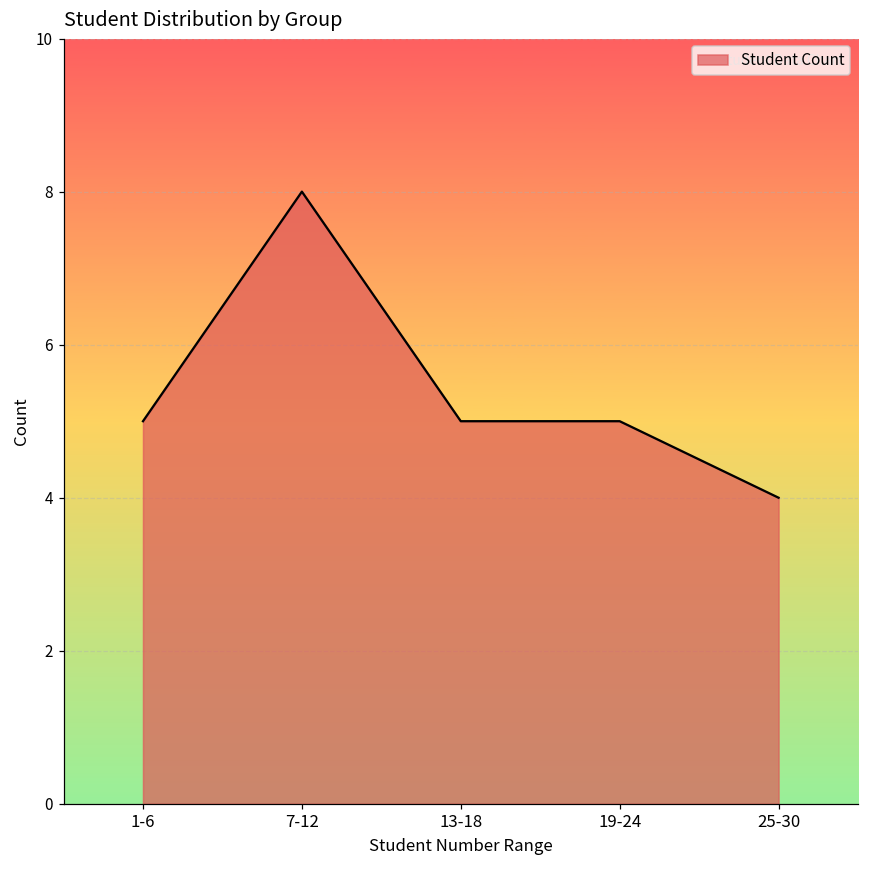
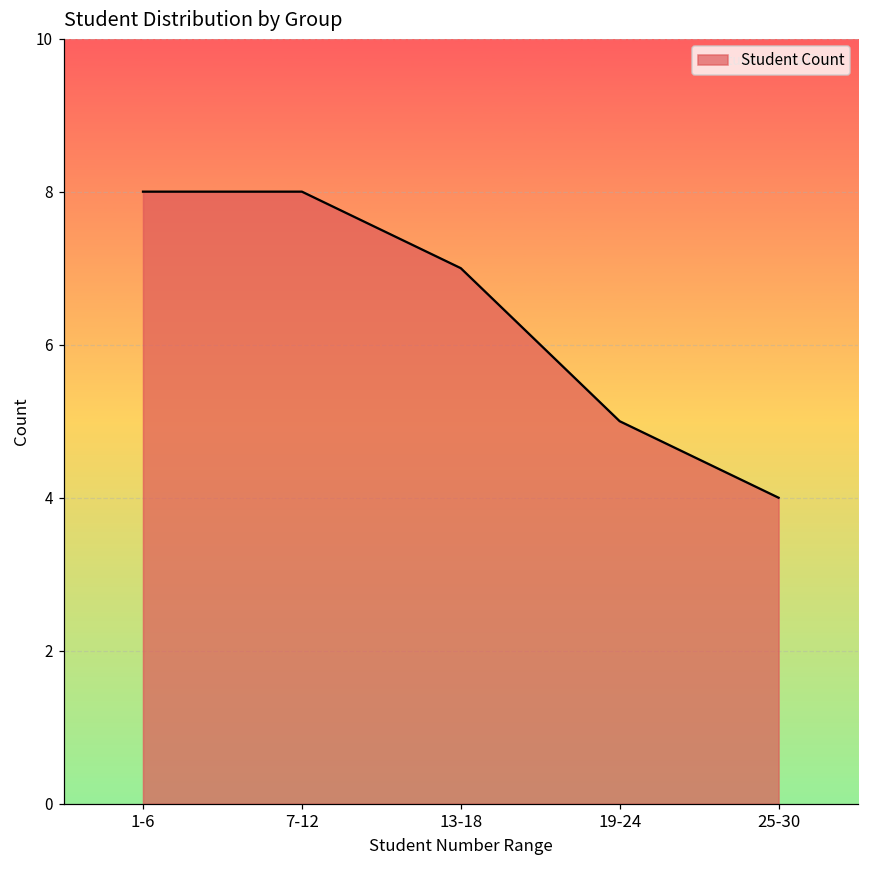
1-6: 5 -> 8
13-18: 5 -> 7
